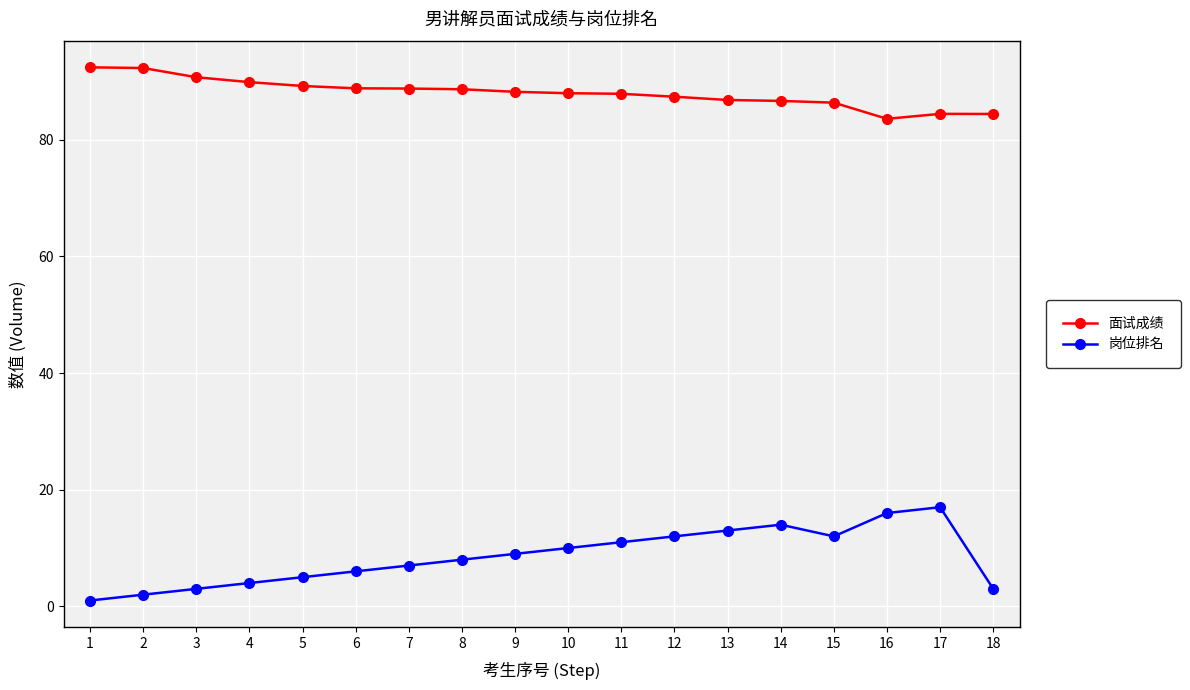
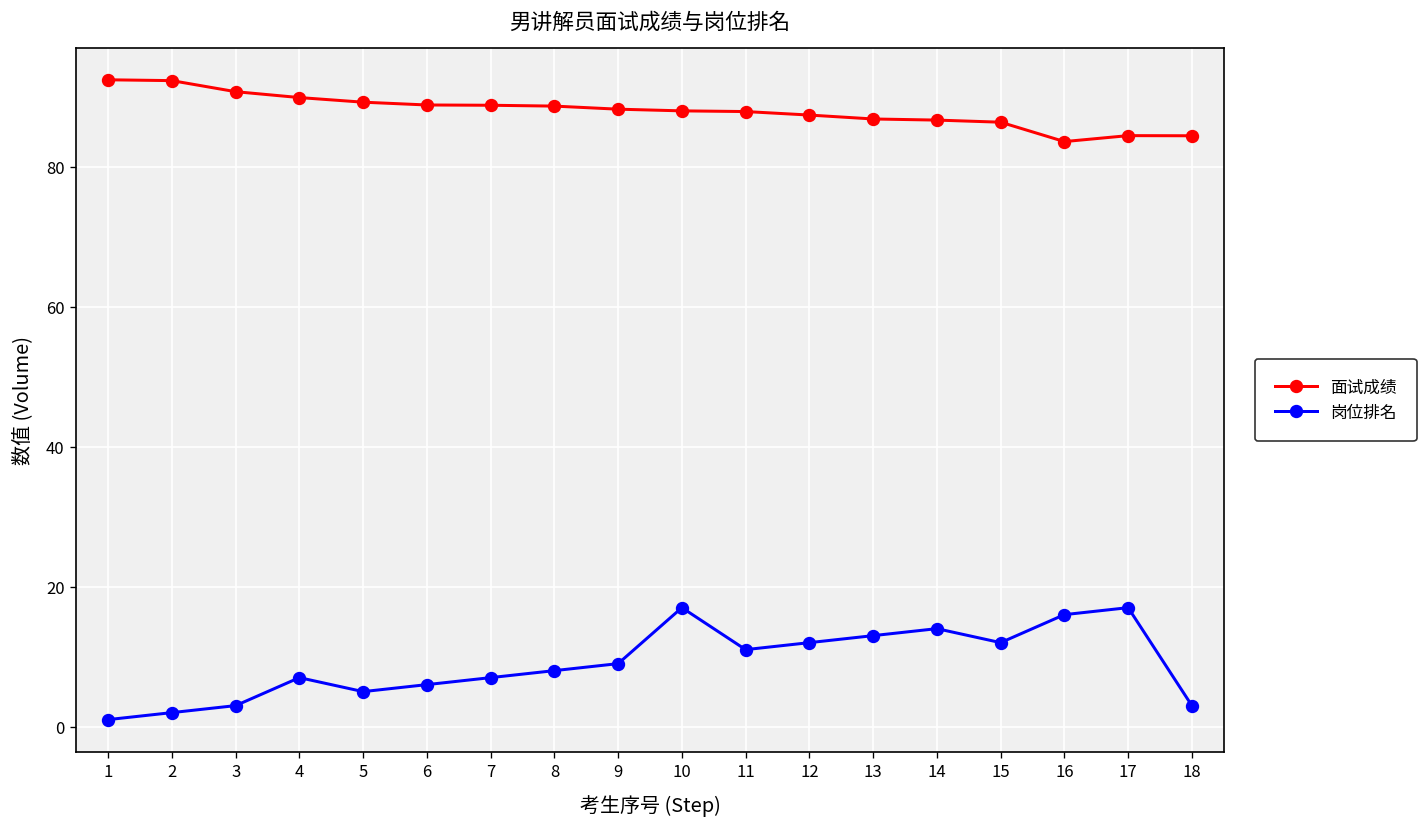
岗位排名, 4: 4 -> 7
岗位排名, 10: 10 -> 17
